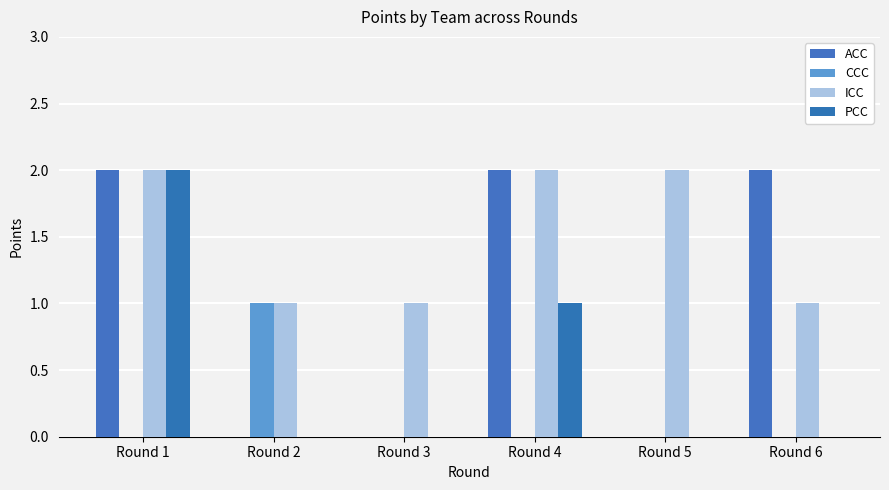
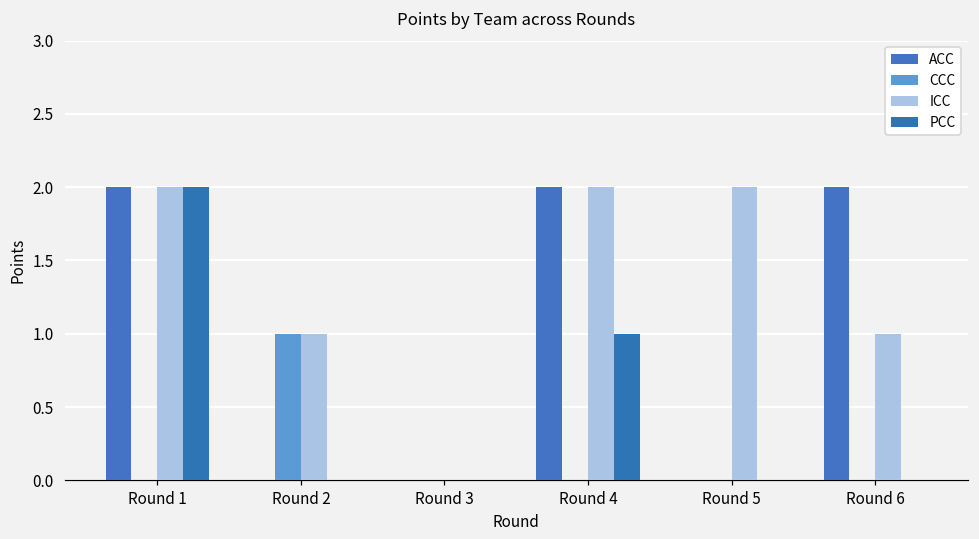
ICC, Round 3: 1 -> 0
